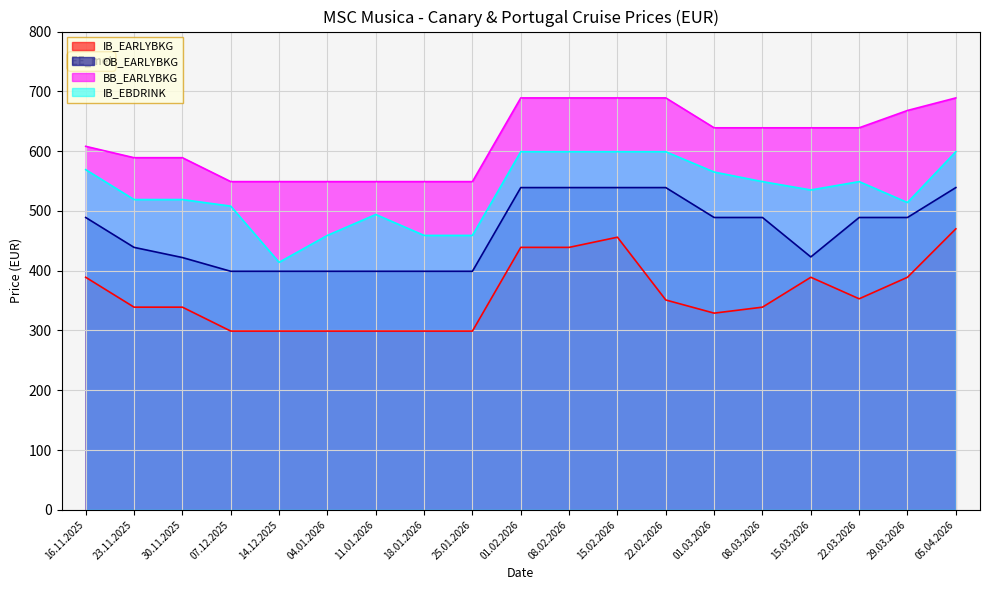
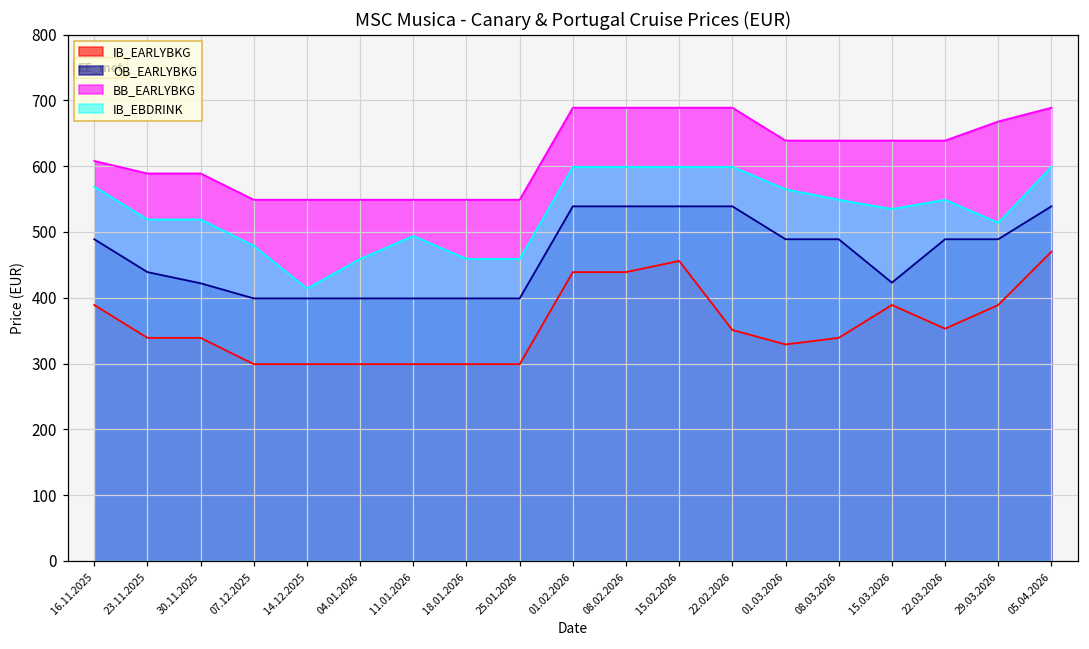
IB_EBDRINK, 07.12.2025: 510 -> 480
